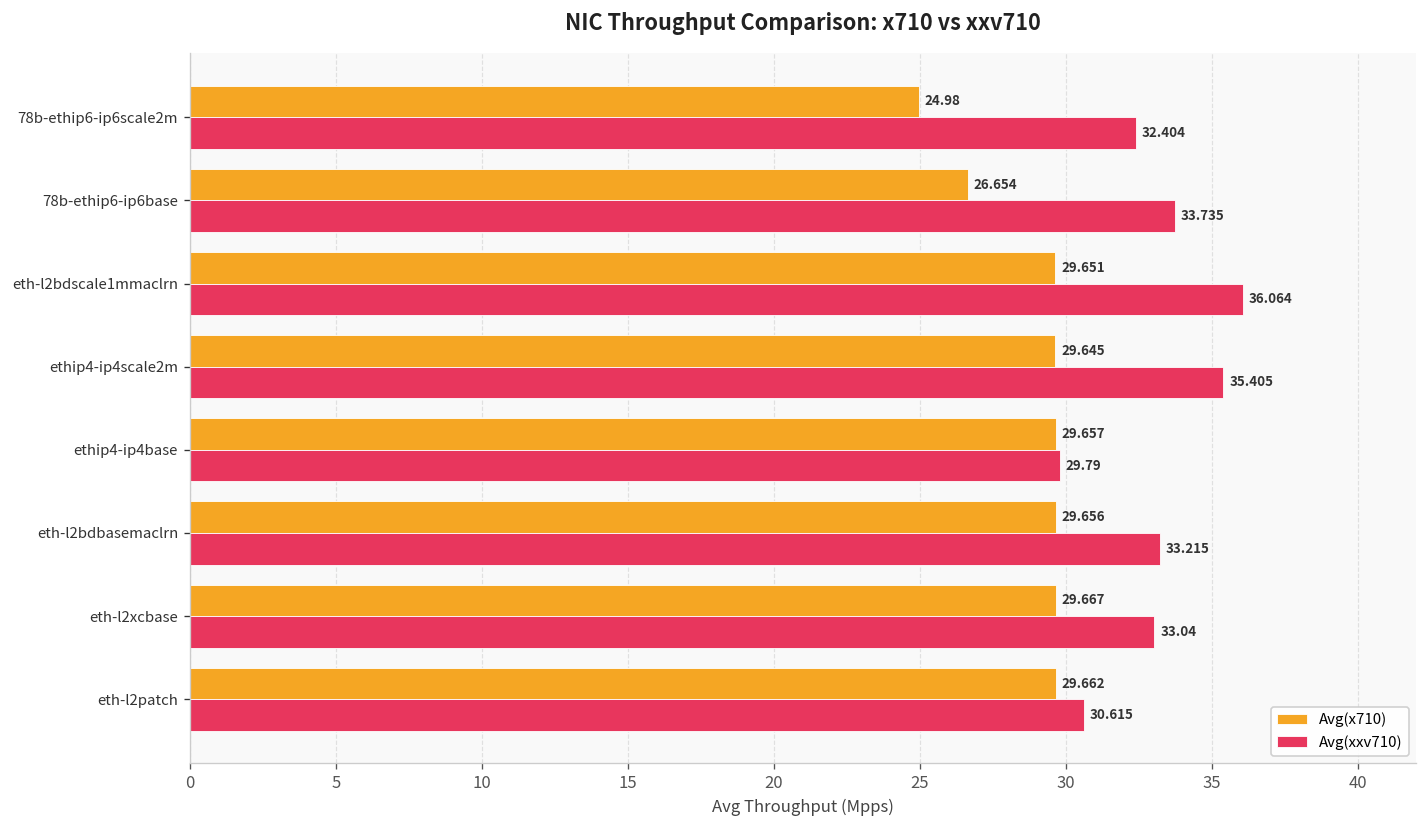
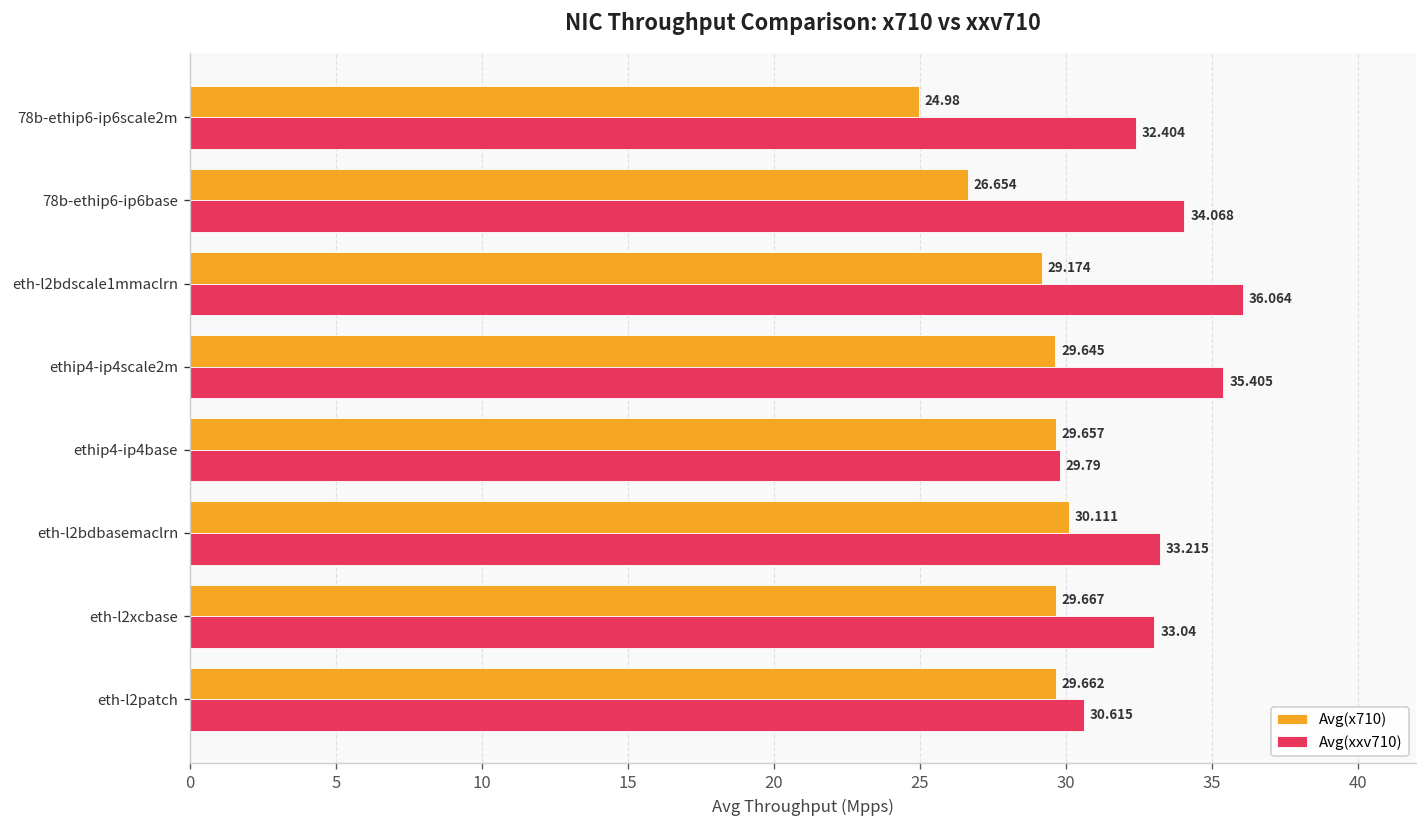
Avg(xxv710), 78b-ethip6-ip6base: 33.735 -> 34.068
Avg(x710), eth-l2bdscale1mmaclrn: 29.651 -> 29.174
Avg(x710), eth-l2bdbasemaclrn: 29.656 -> 30.111
